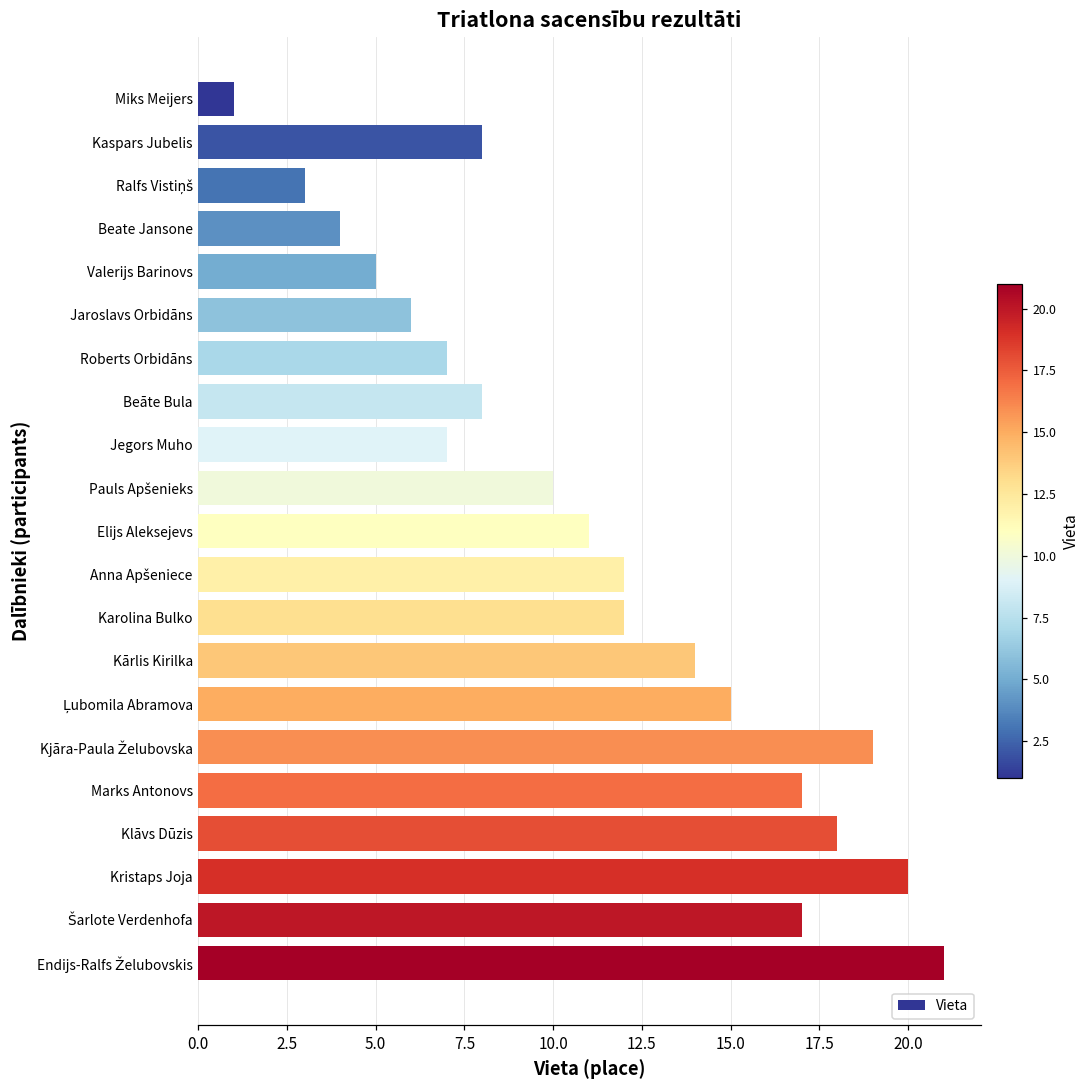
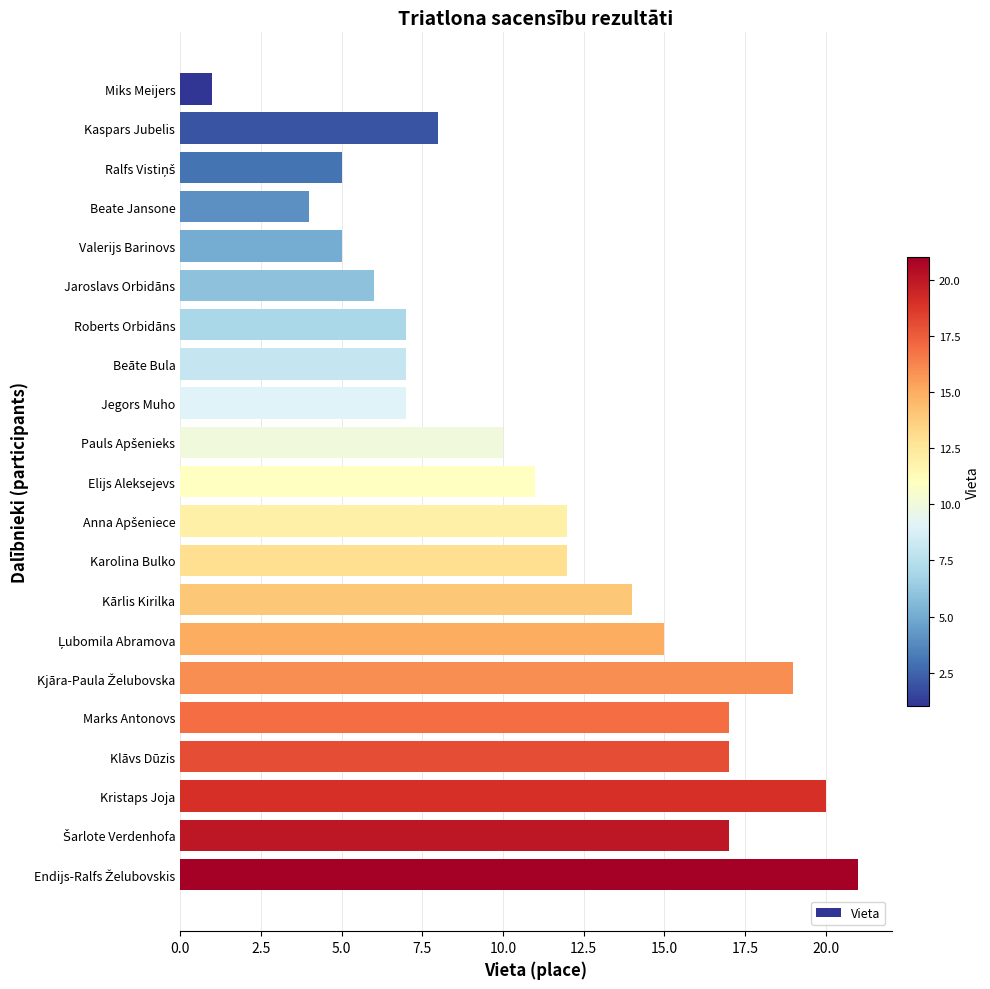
Ralfs Vistiņš: 3 -> 5
Beāte Bula: 8 -> 7
Klāvs Dūzis: 18 -> 17
